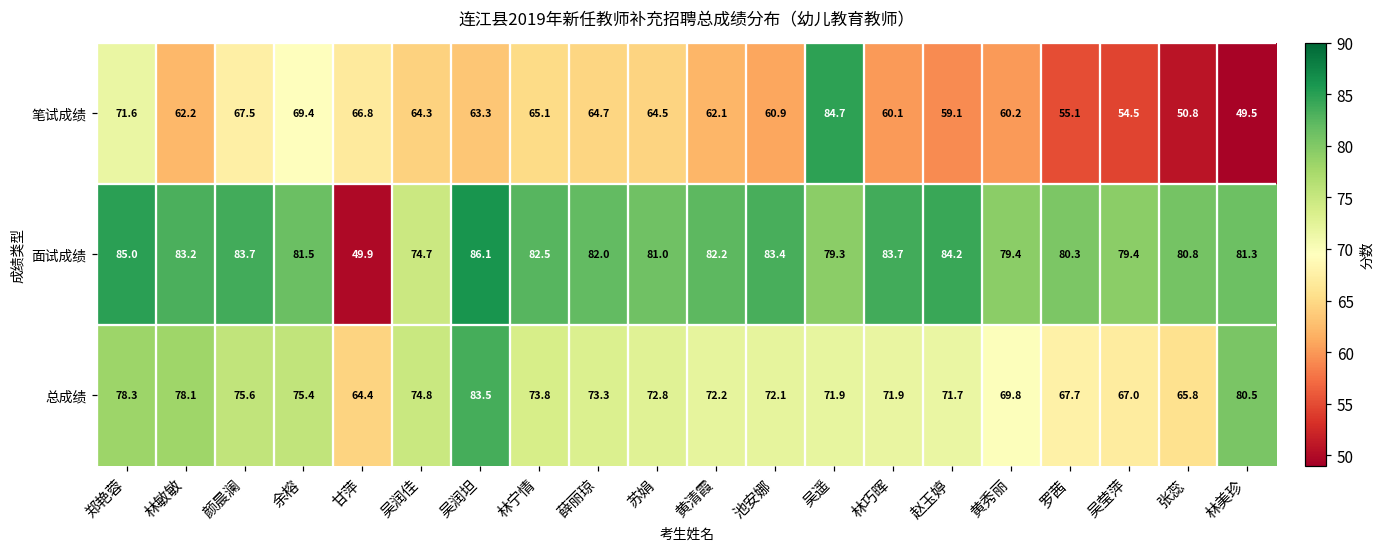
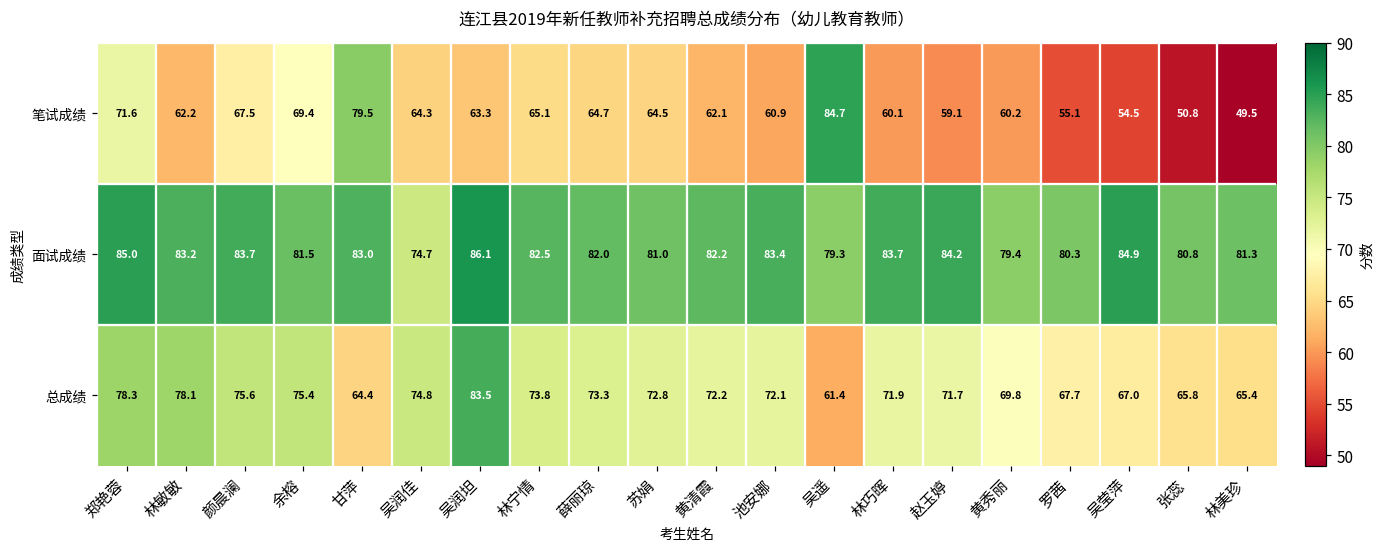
笔试成绩, 甘萍: 66.8 -> 79.5
面试成绩, 甘萍: 49.9 -> 83.0
面试成绩, 吴莹萍: 79.4 -> 84.9
总成绩, 吴遥: 71.9 -> 61.4
总成绩, 林美珍: 80.5 -> 65.4
